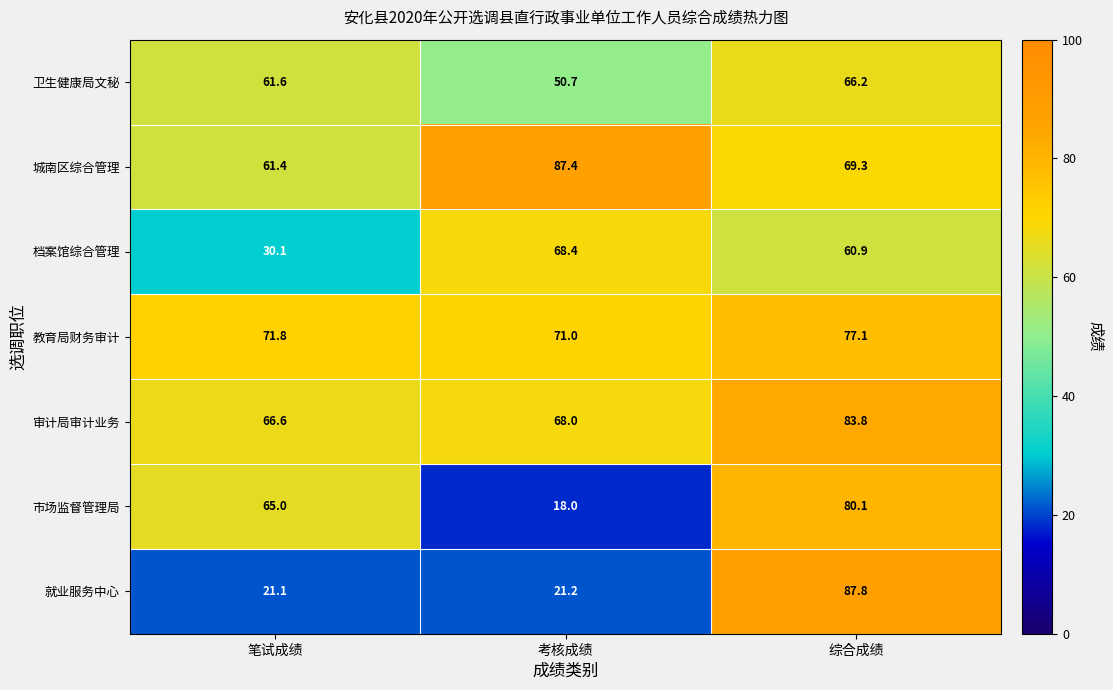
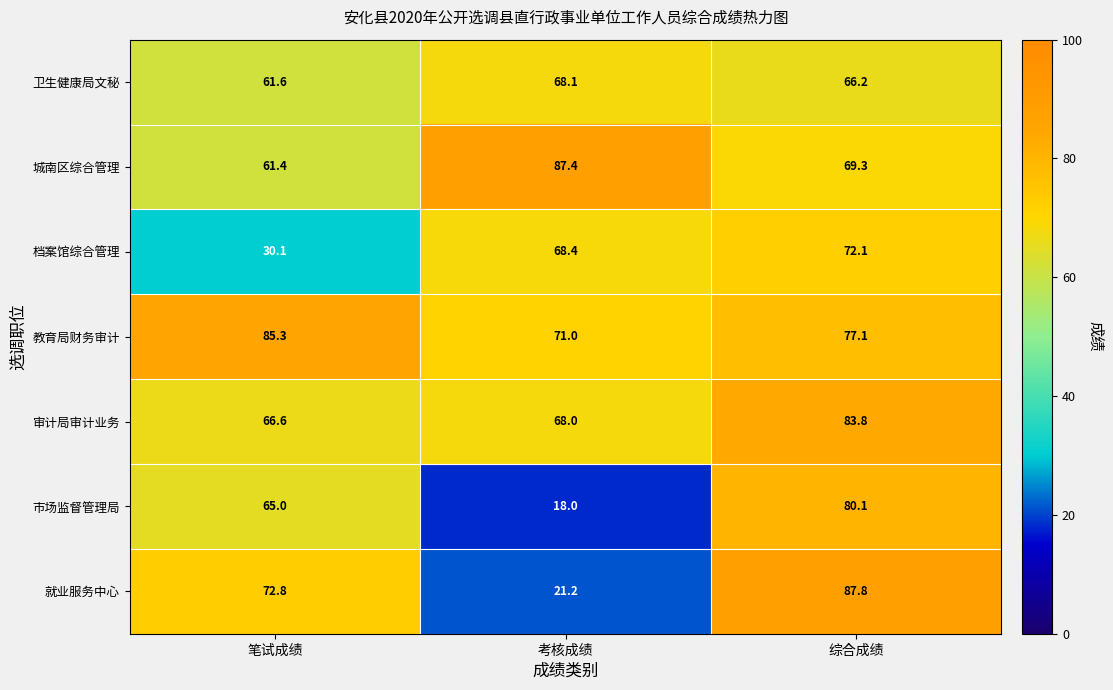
卫生健康局文秘, 考核成绩: 50.7 -> 68.1
档案馆综合管理, 综合成绩: 60.9 -> 72.1
教育局财务审计, 笔试成绩: 71.8 -> 85.3
就业服务中心, 笔试成绩: 21.1 -> 72.8
